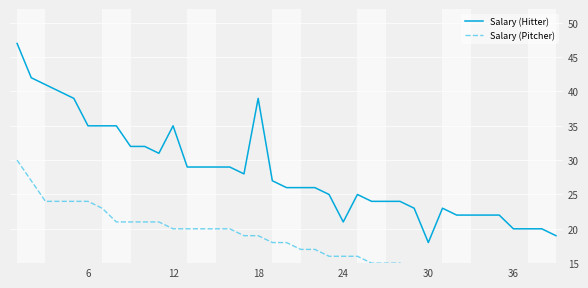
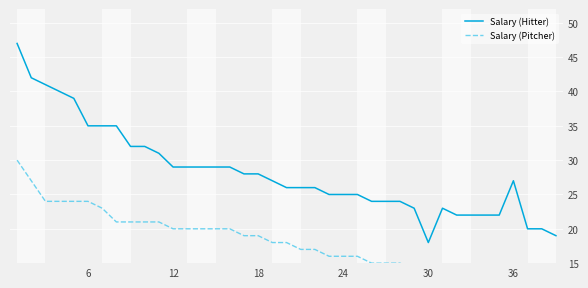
Salary (Hitter), 12: 35 -> 29
Salary (Hitter), 18: 39 -> 28
Salary (Hitter), 24: 21 -> 25
Salary (Hitter), 36: 20 -> 27
